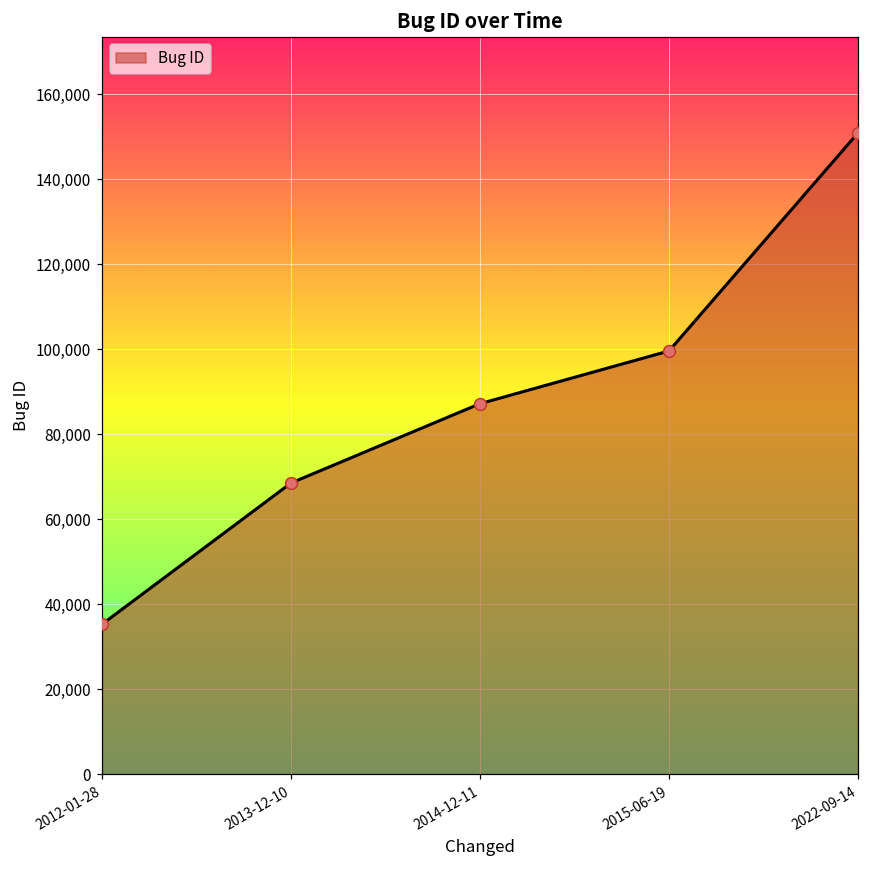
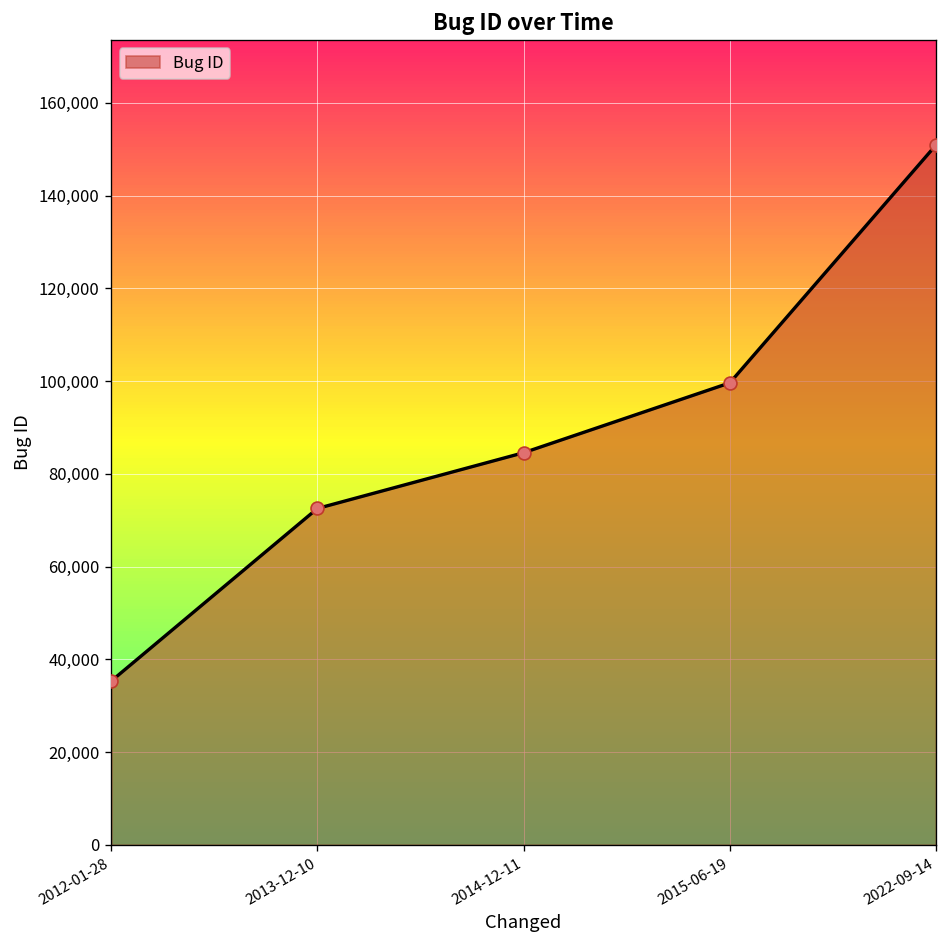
2013-12-10: 69,000 -> 73,000
2014-12-11: 87,000 -> 85,000
